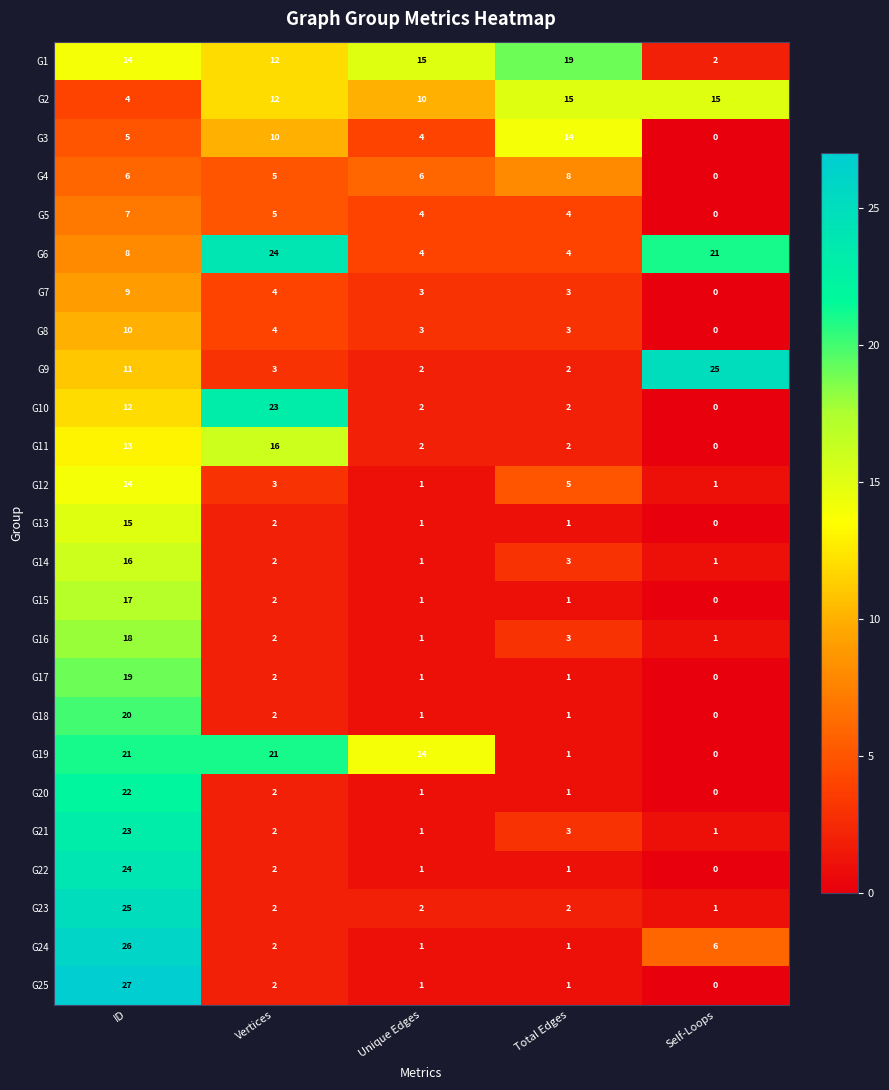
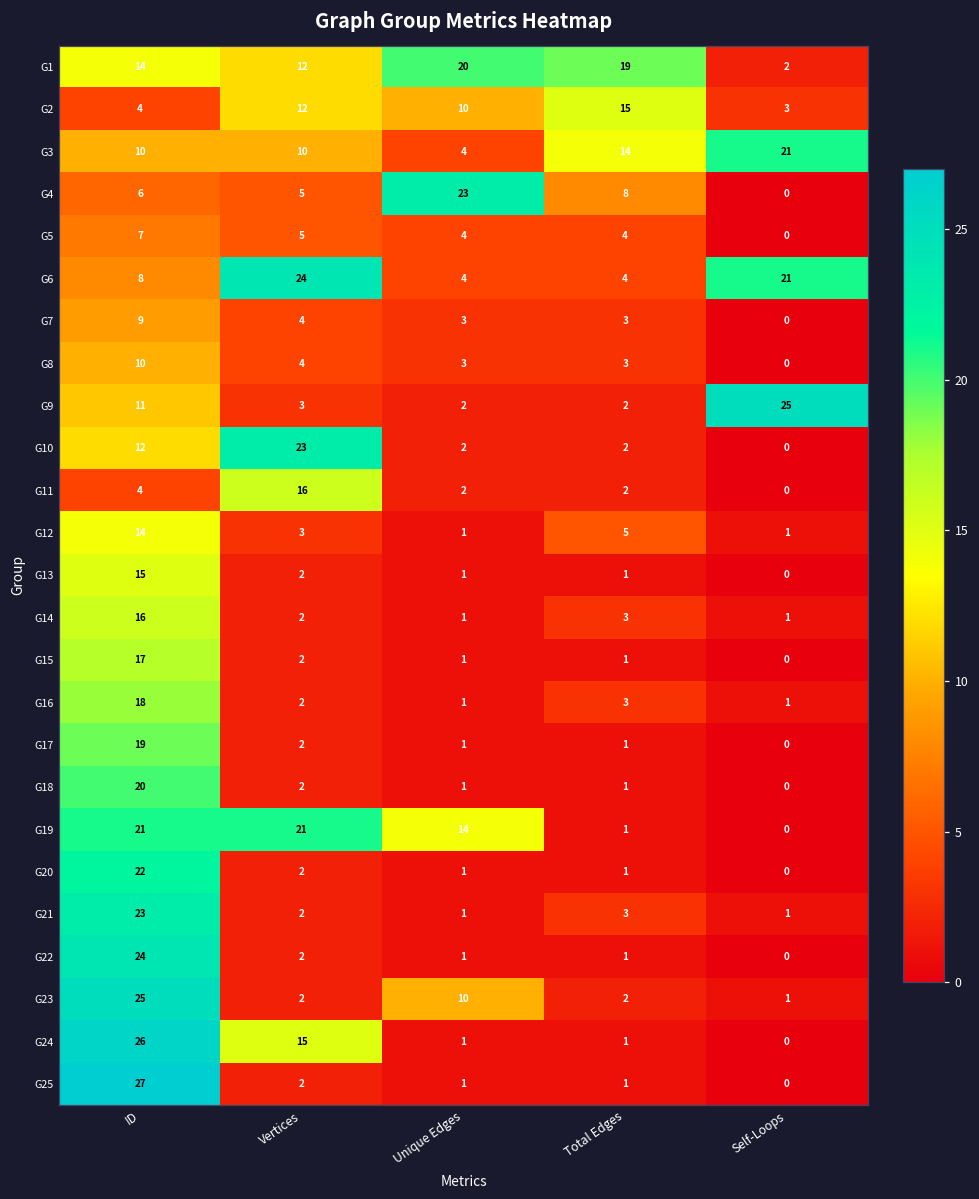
G1, Unique Edges: 15 -> 20
G2, Self-Loops: 15 -> 3
G3, ID: 5 -> 10
G3, Self-Loops: 0 -> 21
G4, Unique Edges: 6 -> 23
G11, ID: 13 -> 4
G23, Unique Edges: 2 -> 10
G24, Vertices: 2 -> 15
G24, Self-Loops: 6 -> 0
